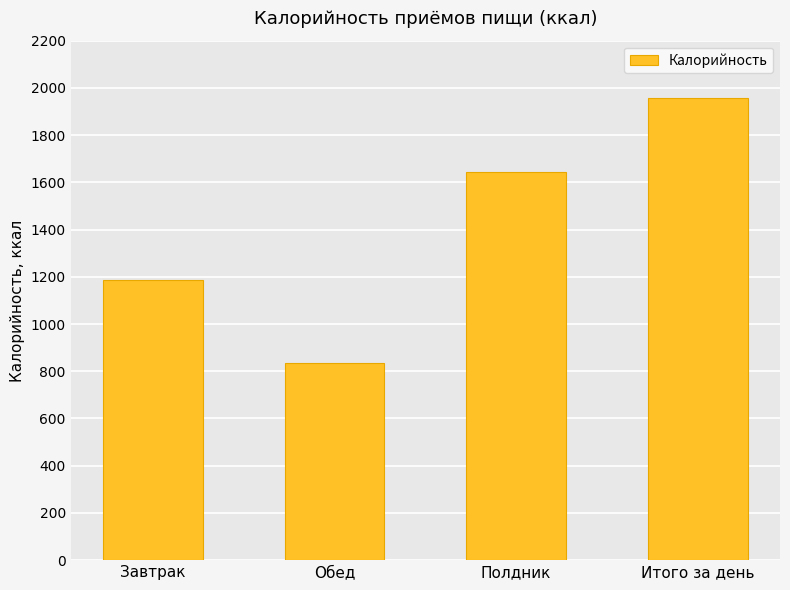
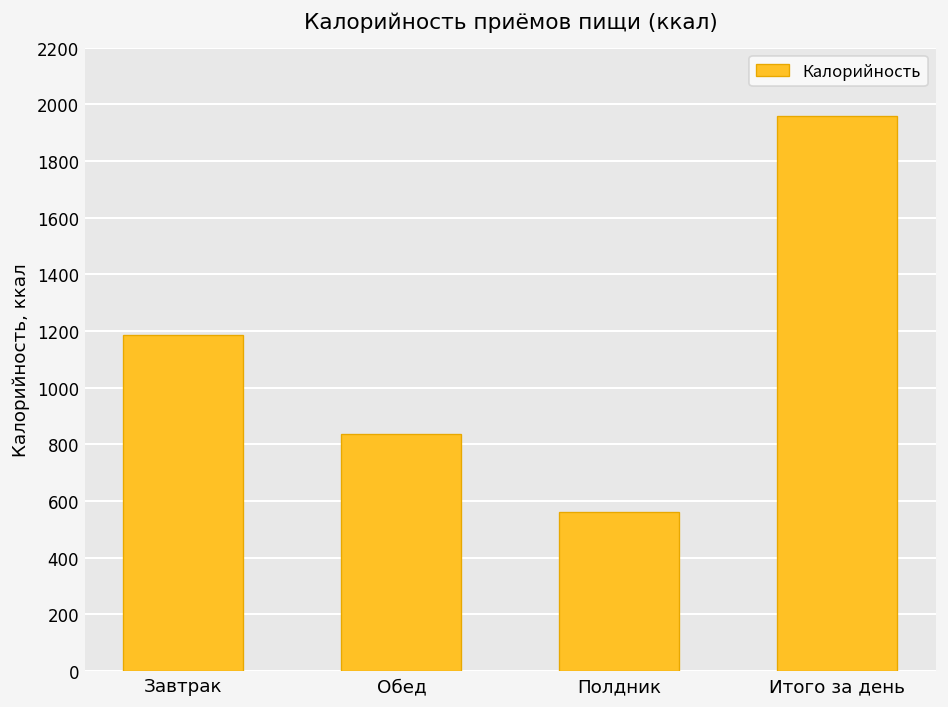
Полдник: 1650 -> 560
